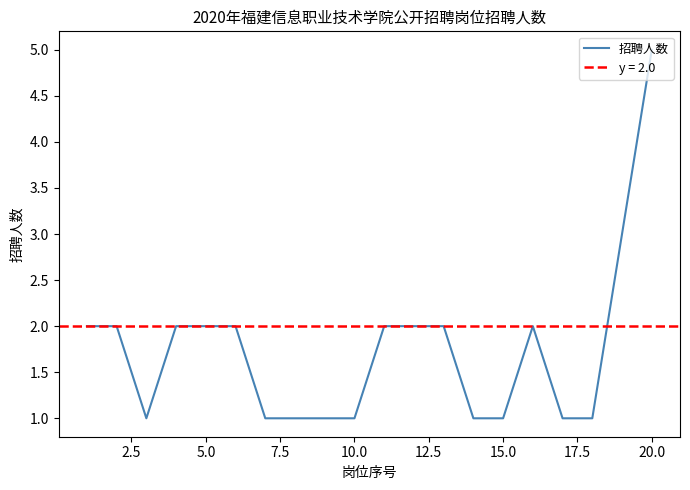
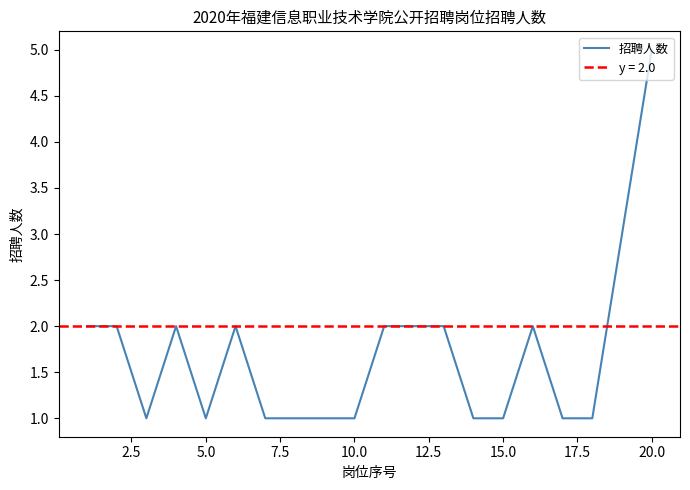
5.0: 2 -> 1
